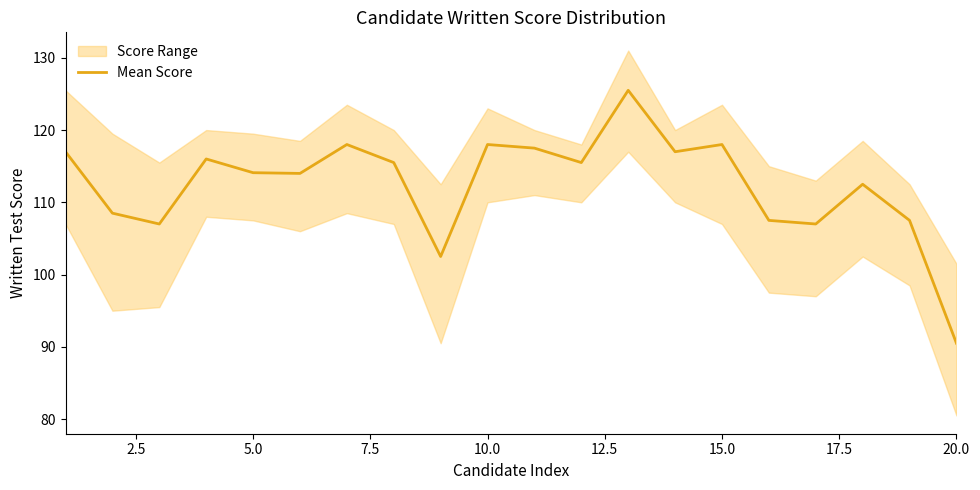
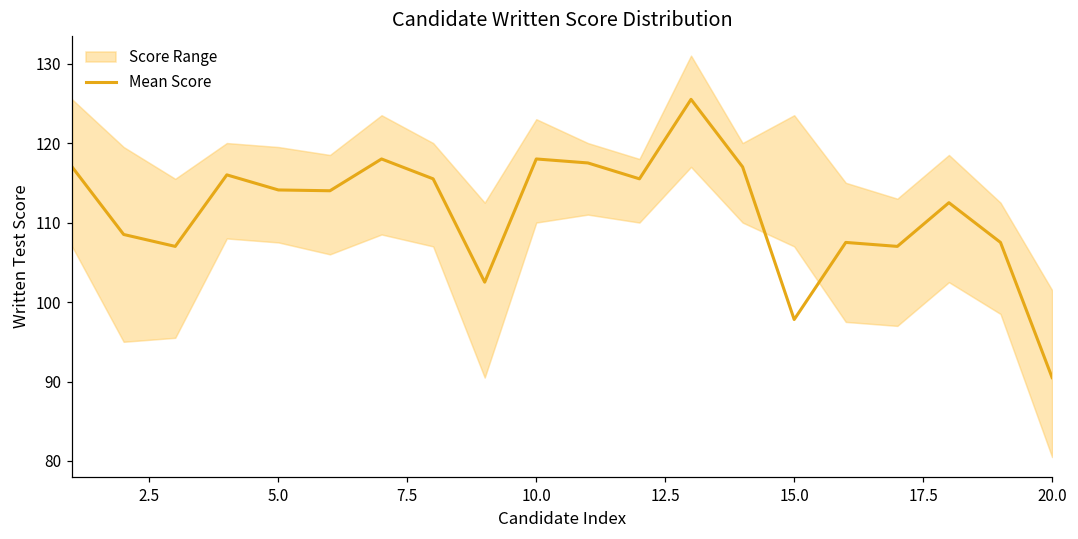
Mean Score, 15.0: 118 -> 98
